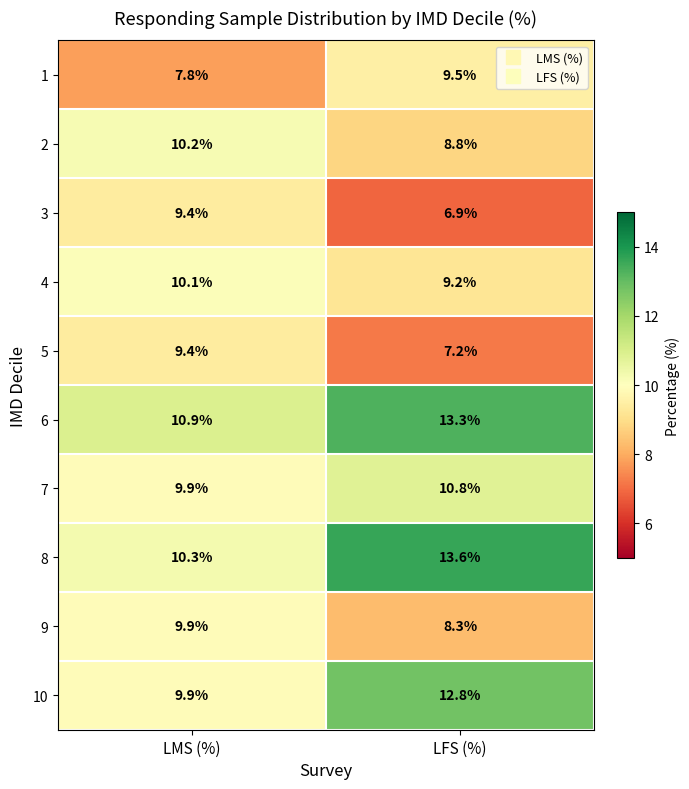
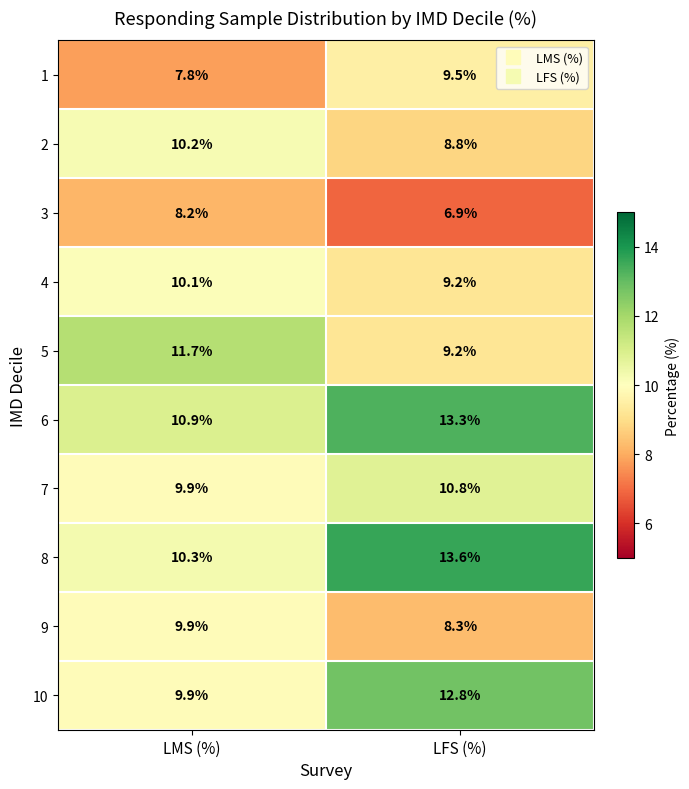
3, LMS (%): 9.4% -> 8.2%
5, LMS (%): 9.4% -> 11.7%
5, LFS (%): 7.2% -> 9.2%
